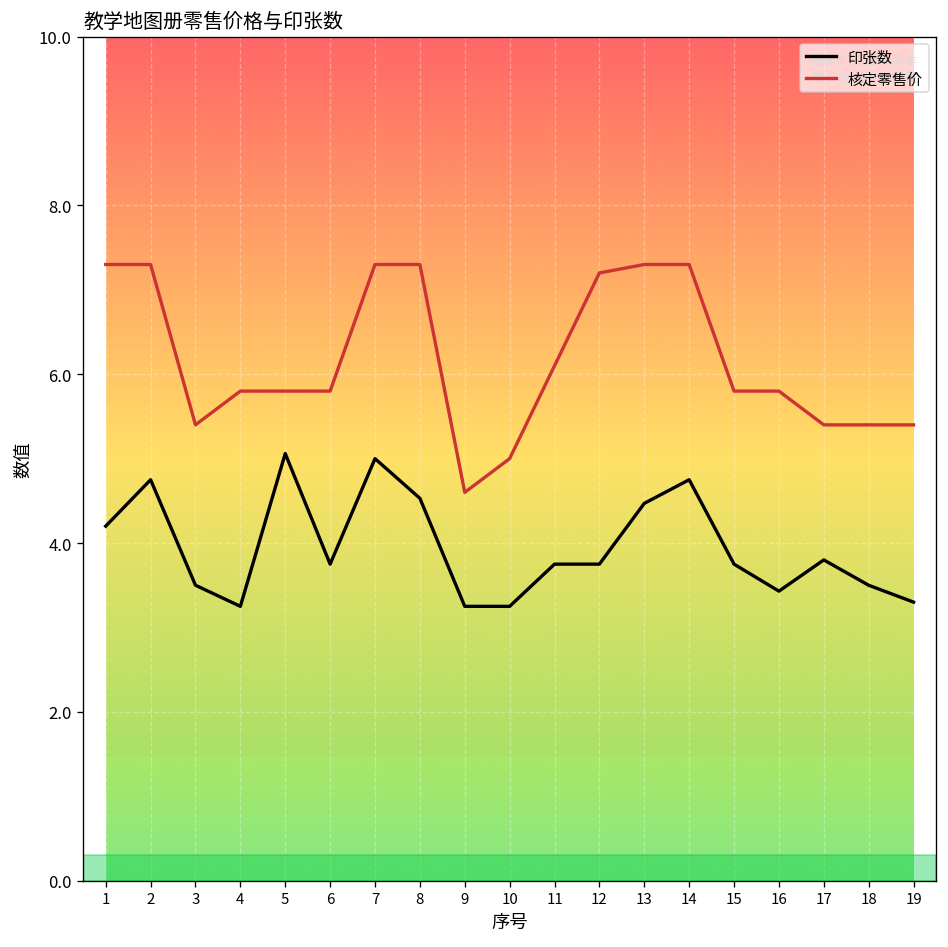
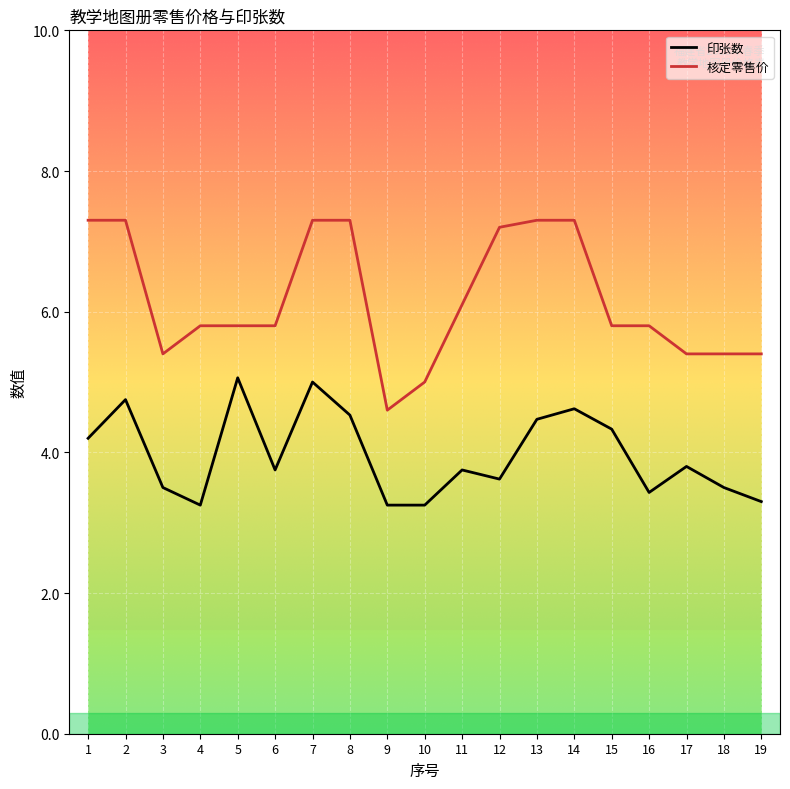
印张数, 12: 3.8 -> 3.6
印张数, 14: 4.8 -> 4.6
印张数, 15: 3.8 -> 4.3
